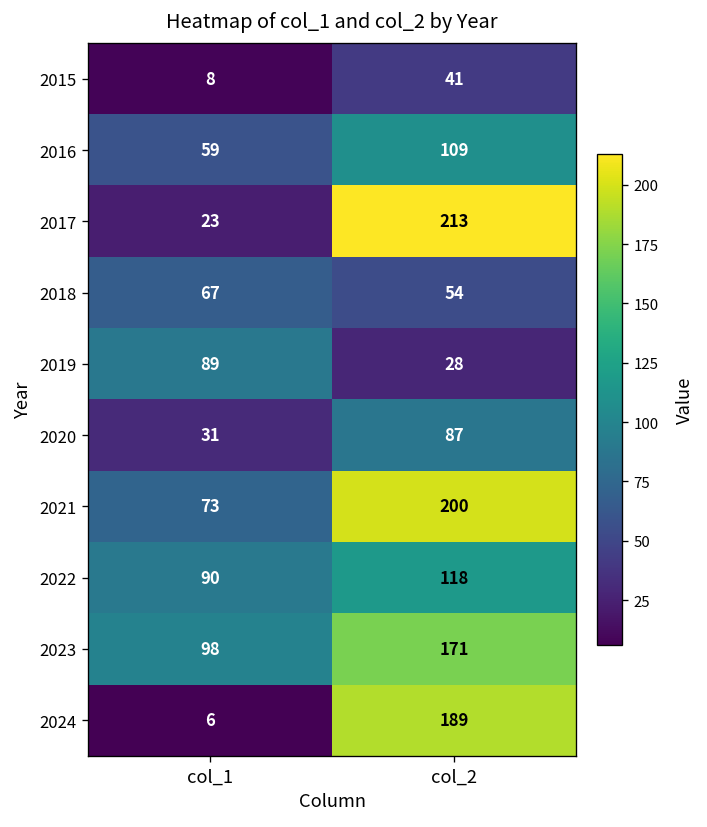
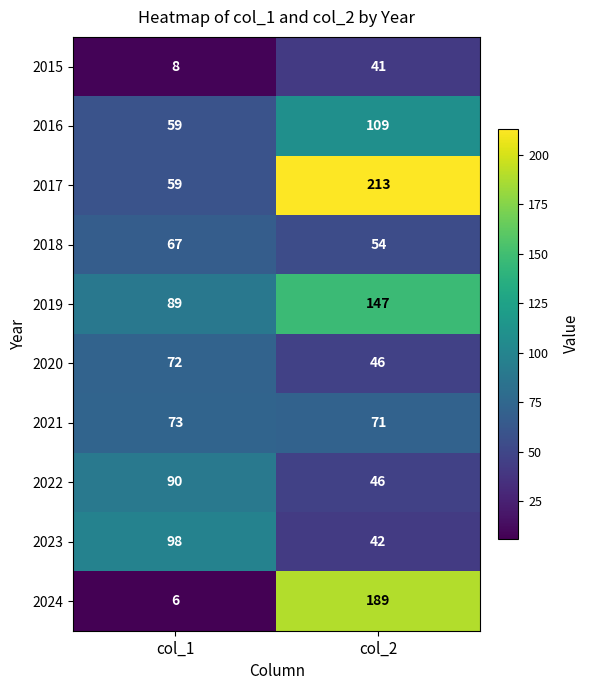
2017, col_1: 23 -> 59
2019, col_2: 28 -> 147
2020, col_1: 31 -> 72
2020, col_2: 87 -> 46
2021, col_2: 200 -> 71
2022, col_2: 118 -> 46
2023, col_2: 171 -> 42
